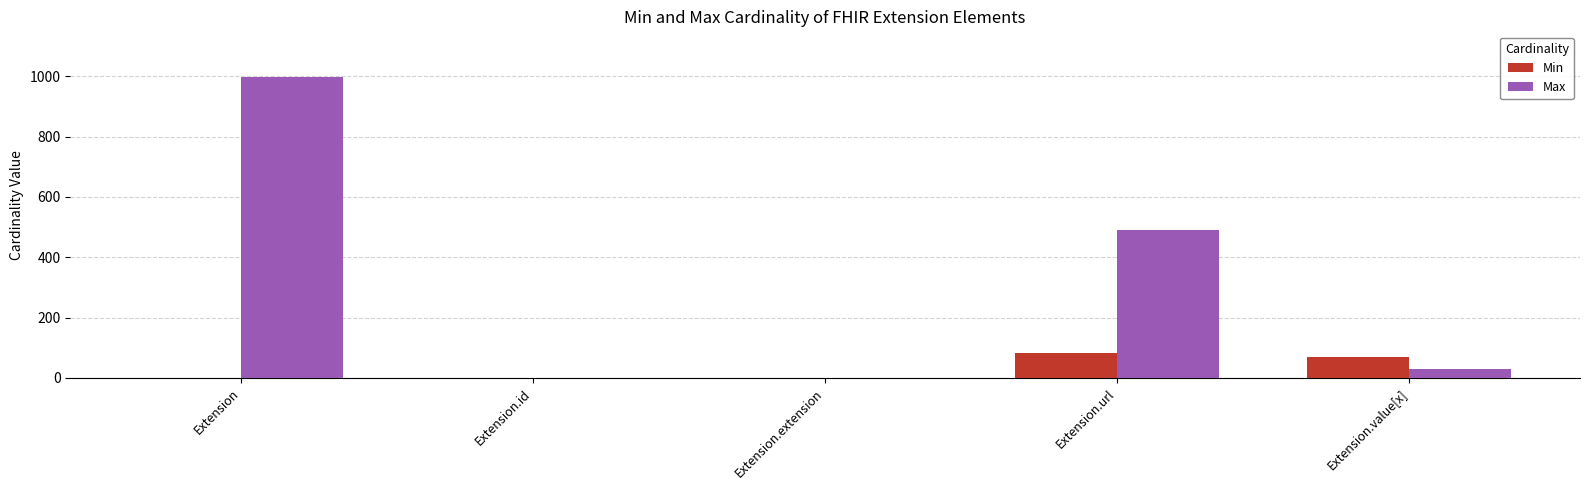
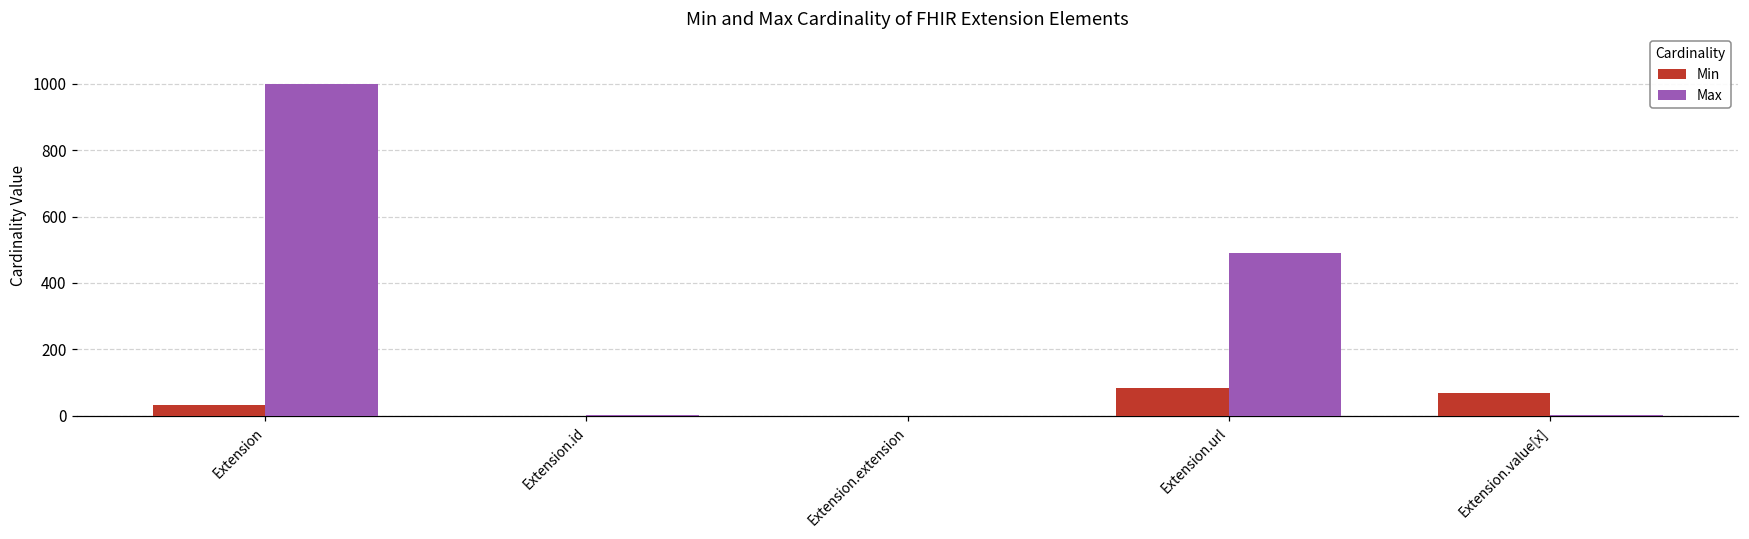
Min, Extension: 0 -> 30
Max, Extension.value[x]: 30 -> 0
